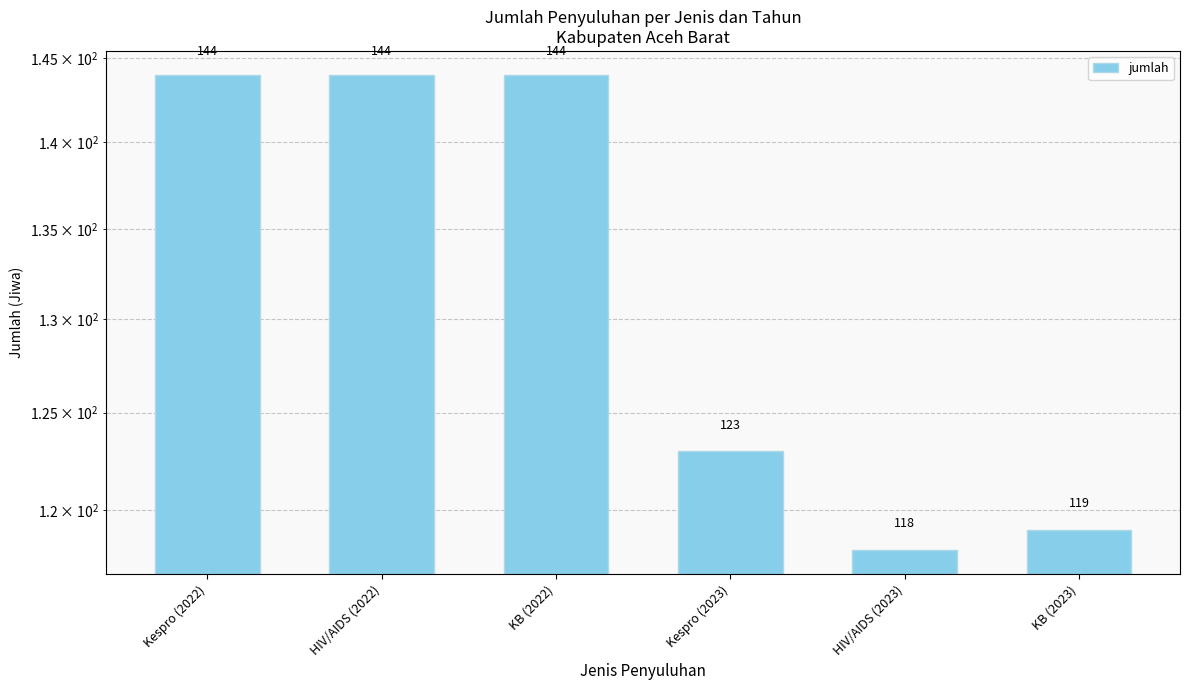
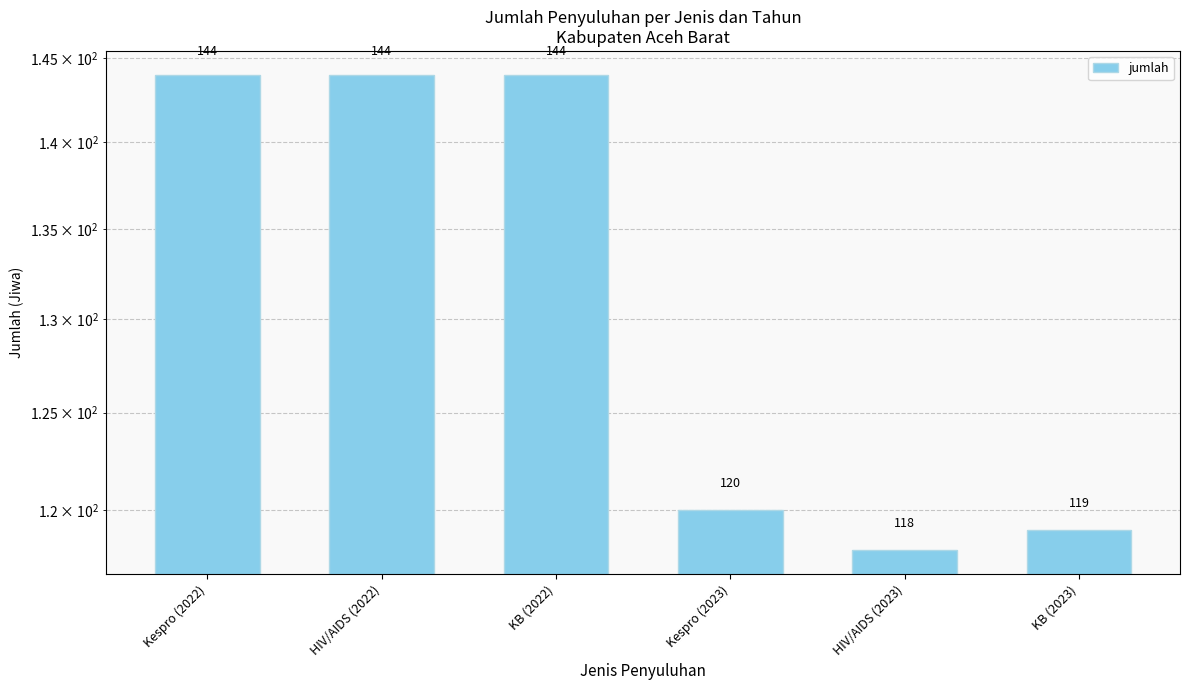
Kespro (2023): 123 -> 120
